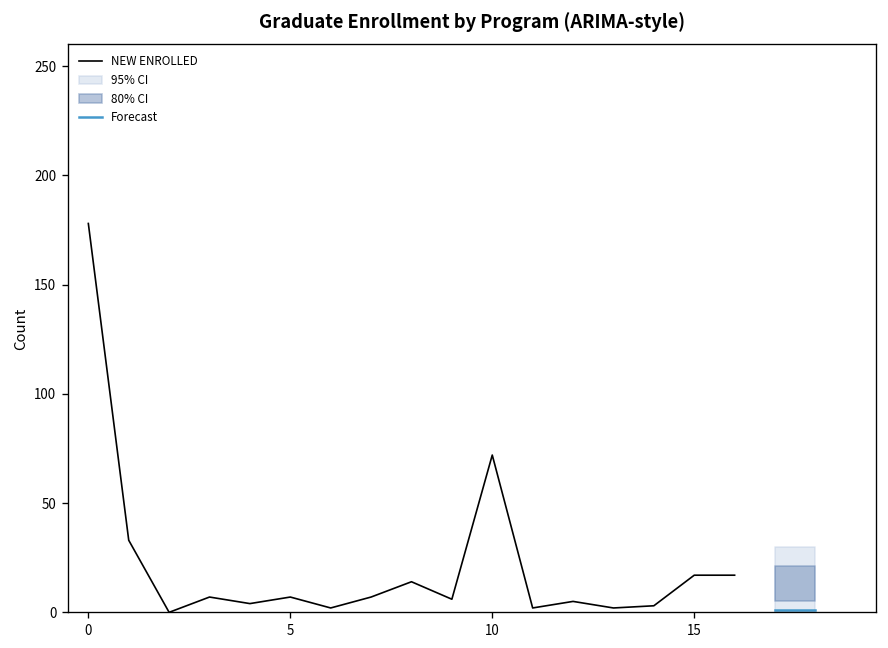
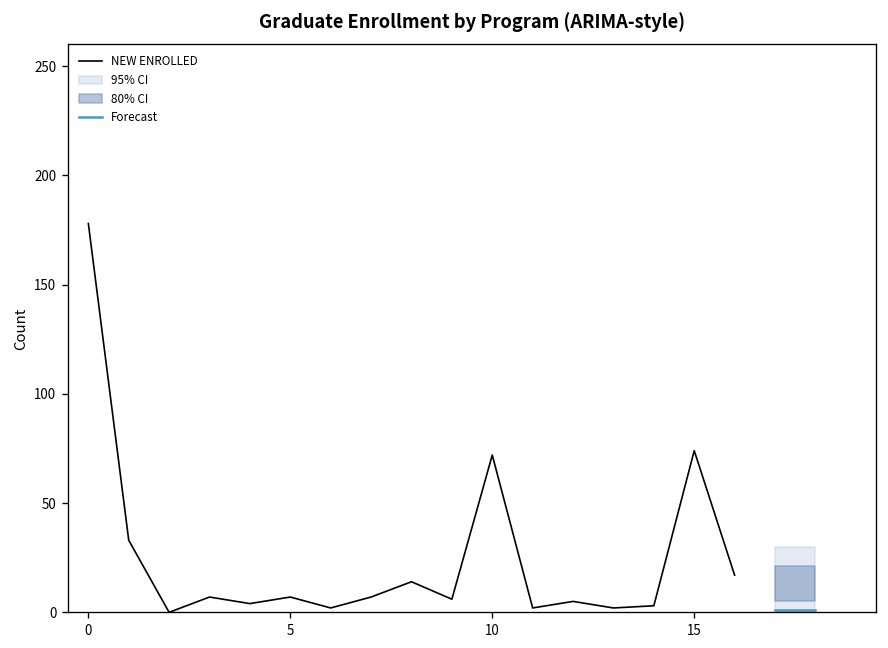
NEW ENROLLED, 15: 17 -> 74
